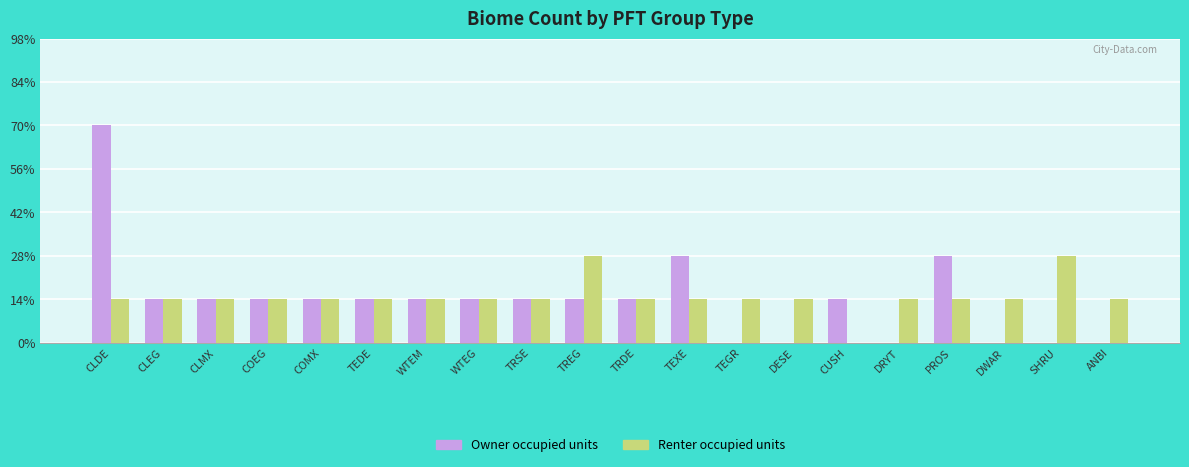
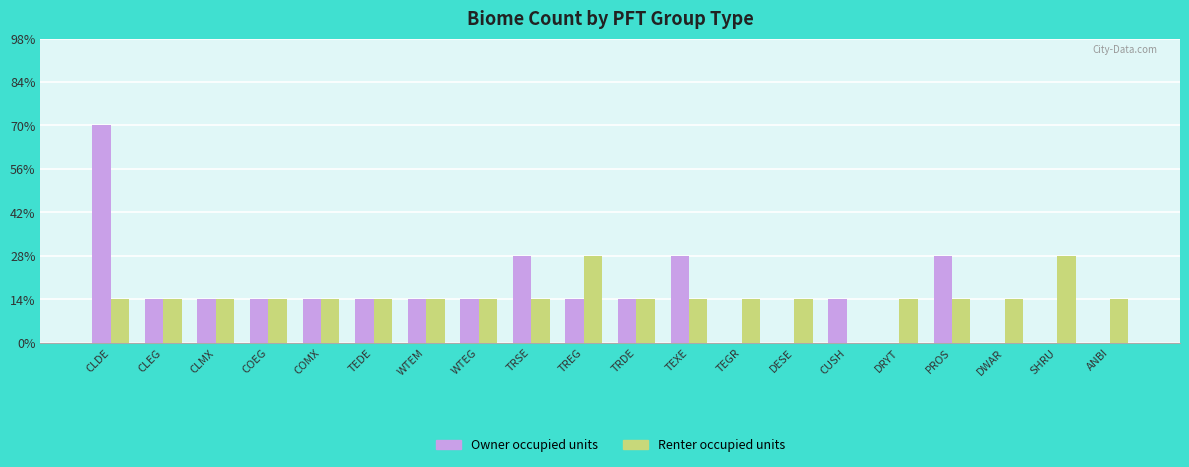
Owner occupied units, TRSE: 14% -> 28%
